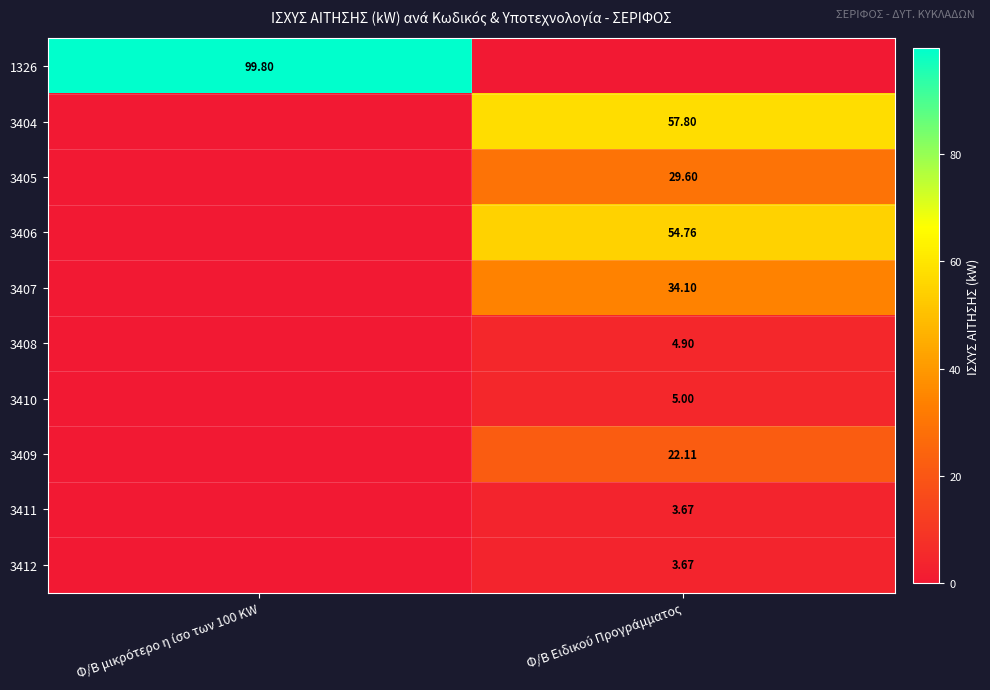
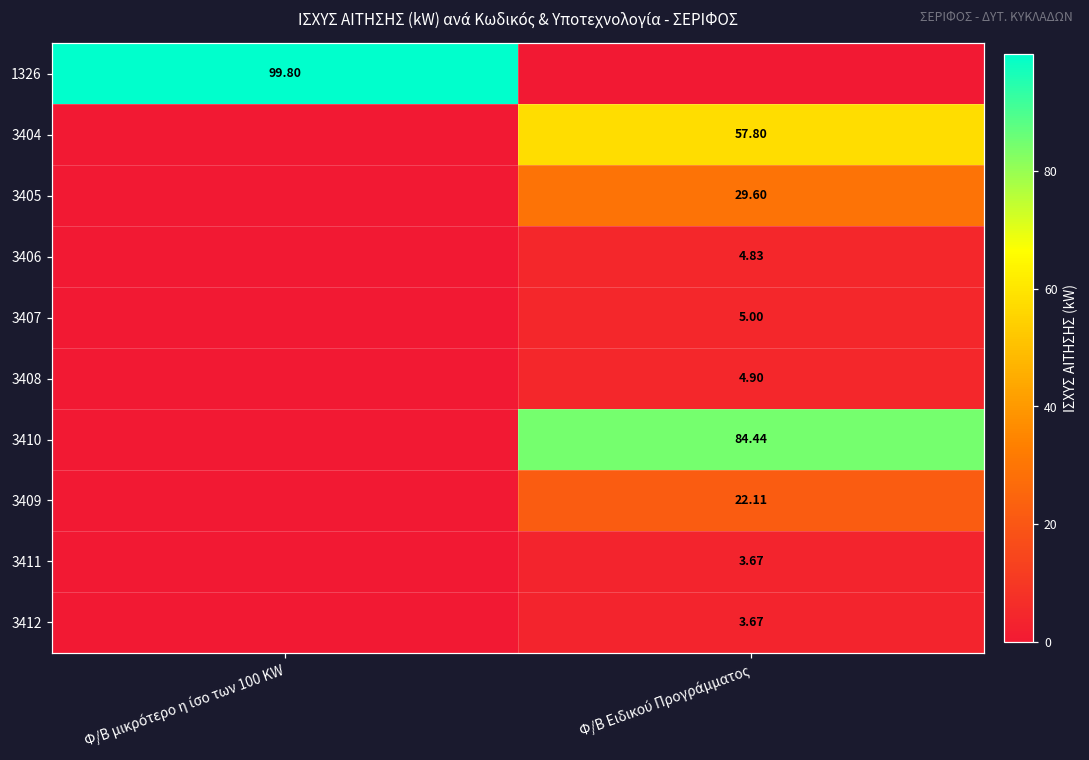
3406, Φ/Β Ειδικού Προγράμματος: 54.76 -> 4.83
3407, Φ/Β Ειδικού Προγράμματος: 34.10 -> 5.00
3410, Φ/Β Ειδικού Προγράμματος: 5.00 -> 84.44
